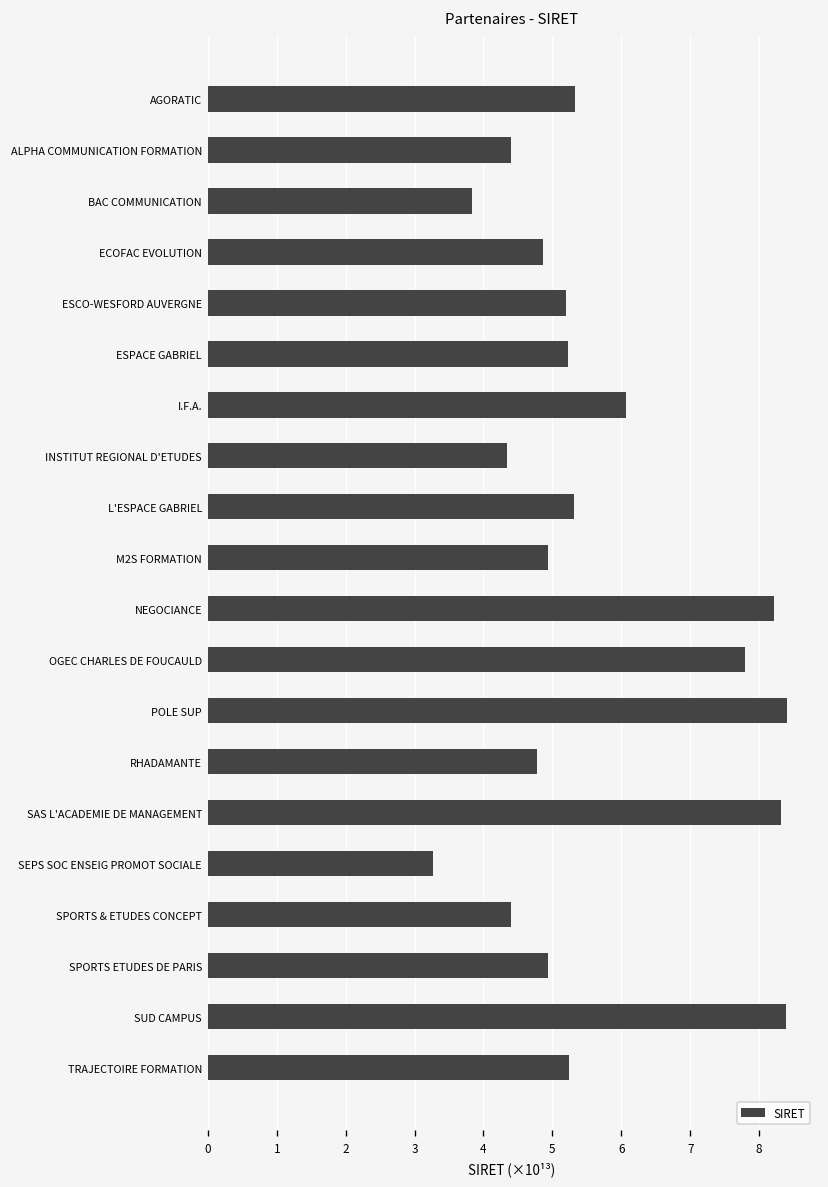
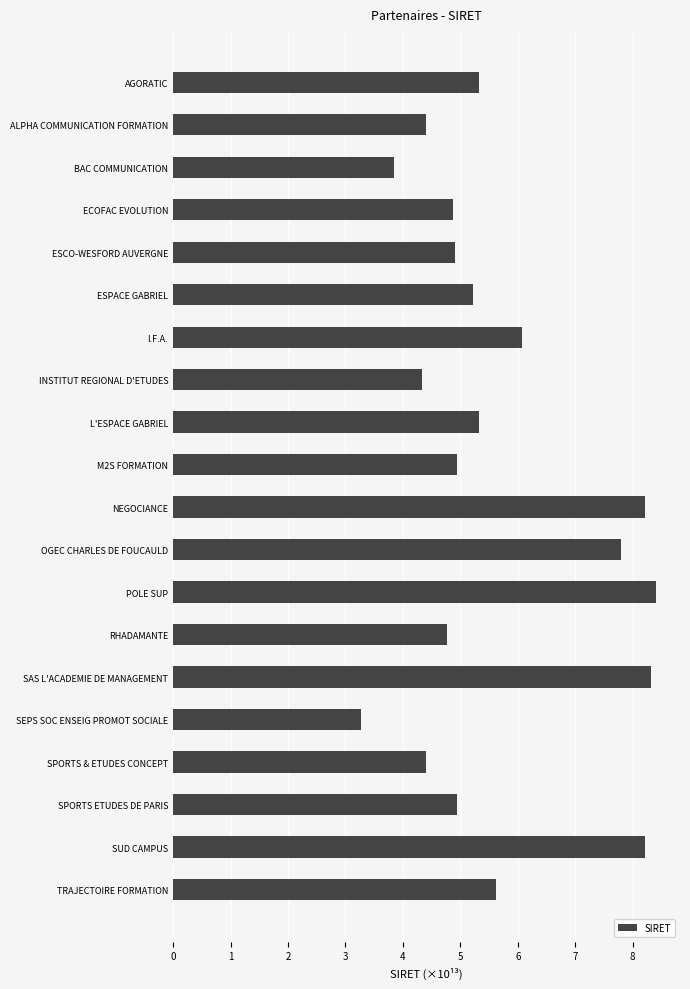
ESCO-WESFORD AUVERGNE: 5.2 -> 4.9
SUD CAMPUS: 8.4 -> 8.2
TRAJECTOIRE FORMATION: 5.2 -> 5.6
